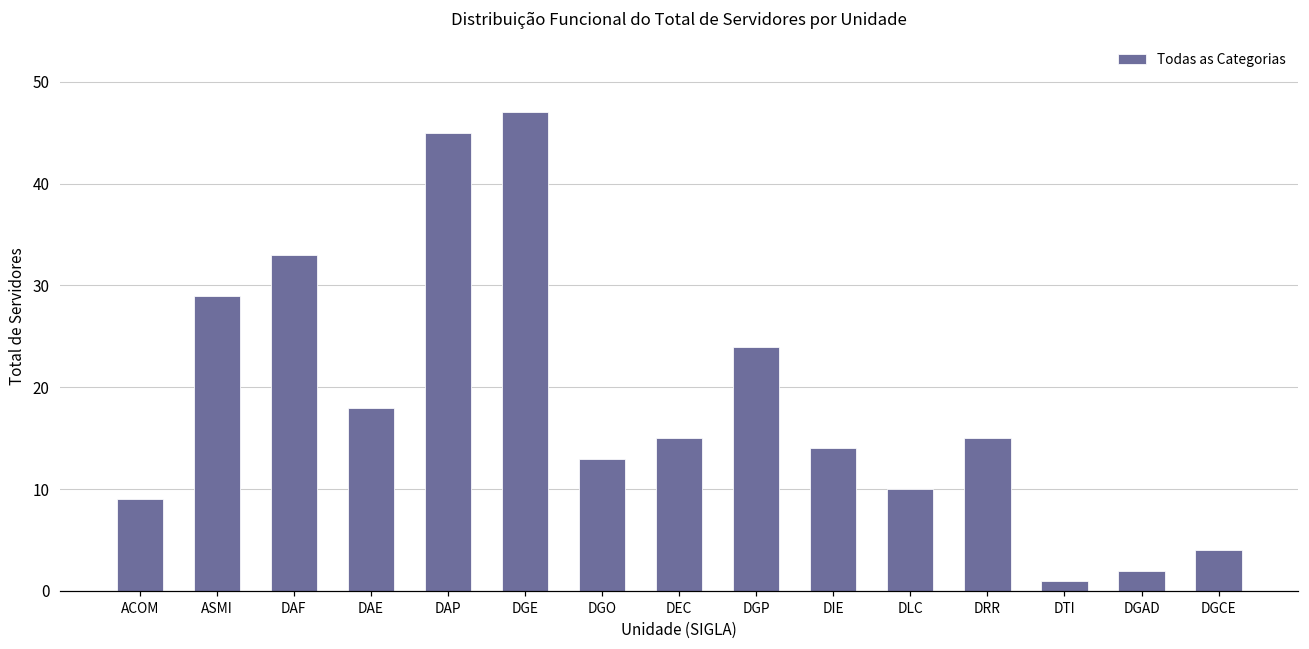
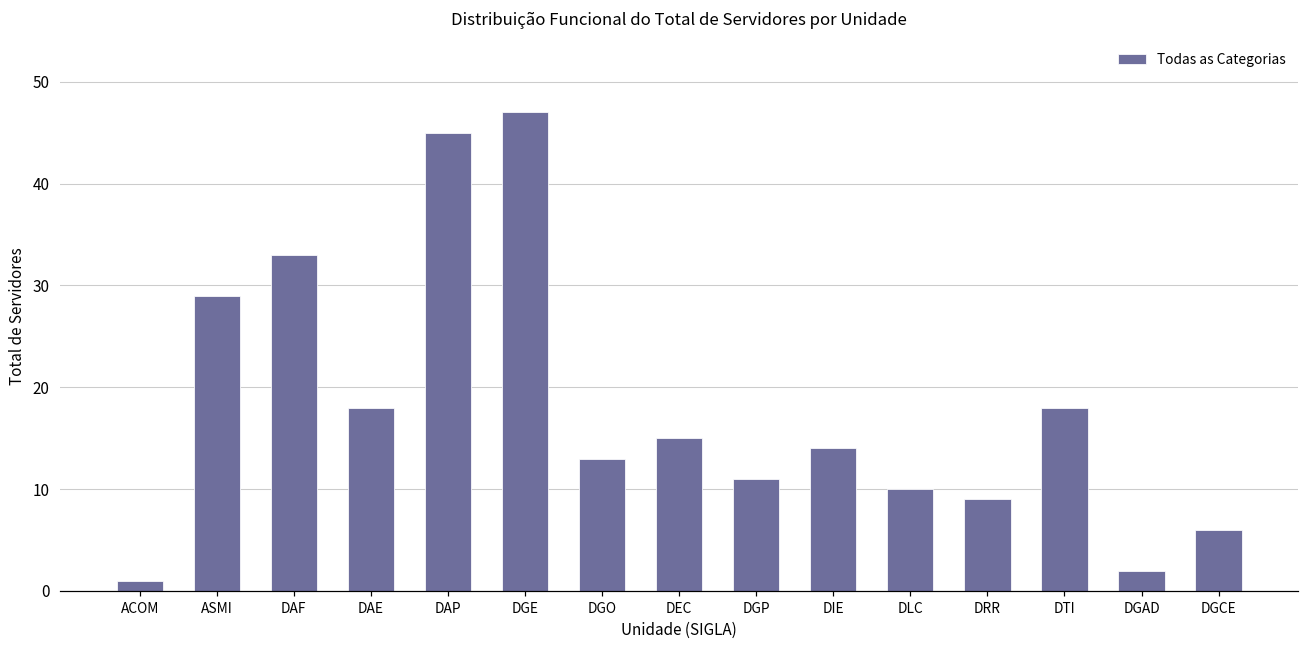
ACOM: 9 -> 1
DGP: 24 -> 11
DRR: 15 -> 9
DTI: 1 -> 18
DGCE: 4 -> 6
